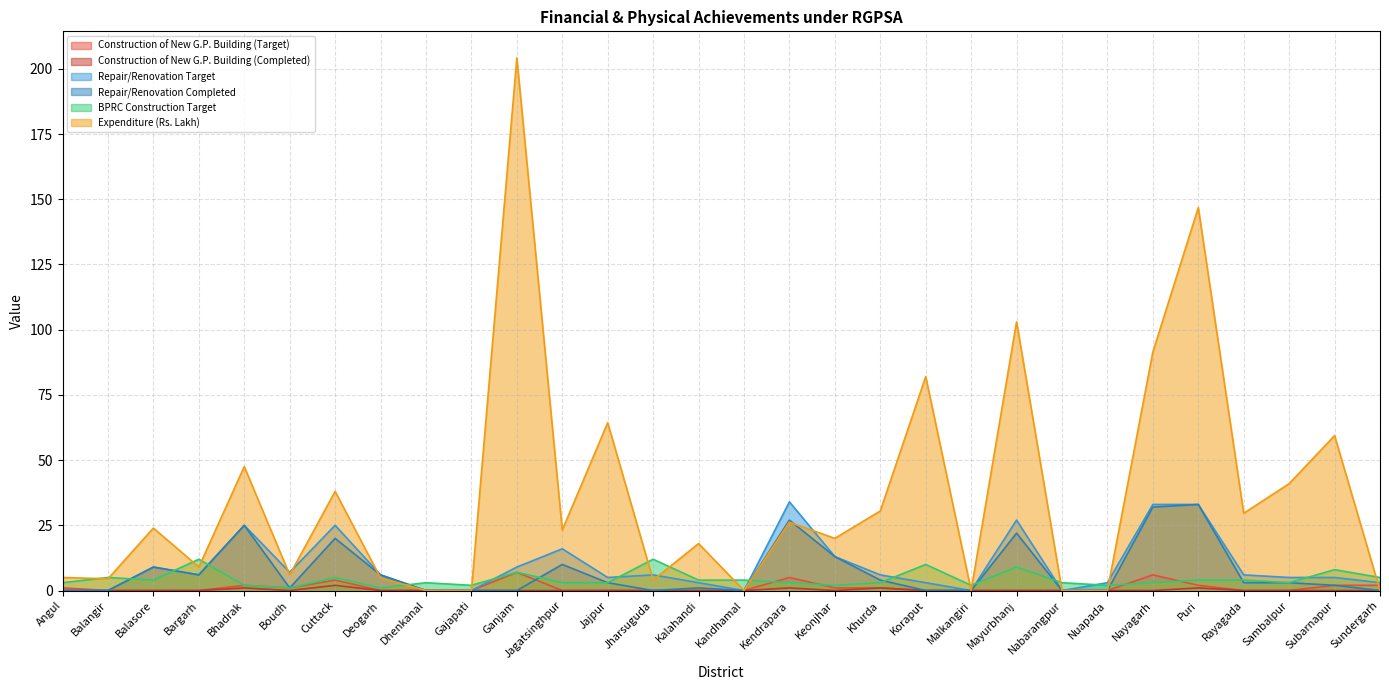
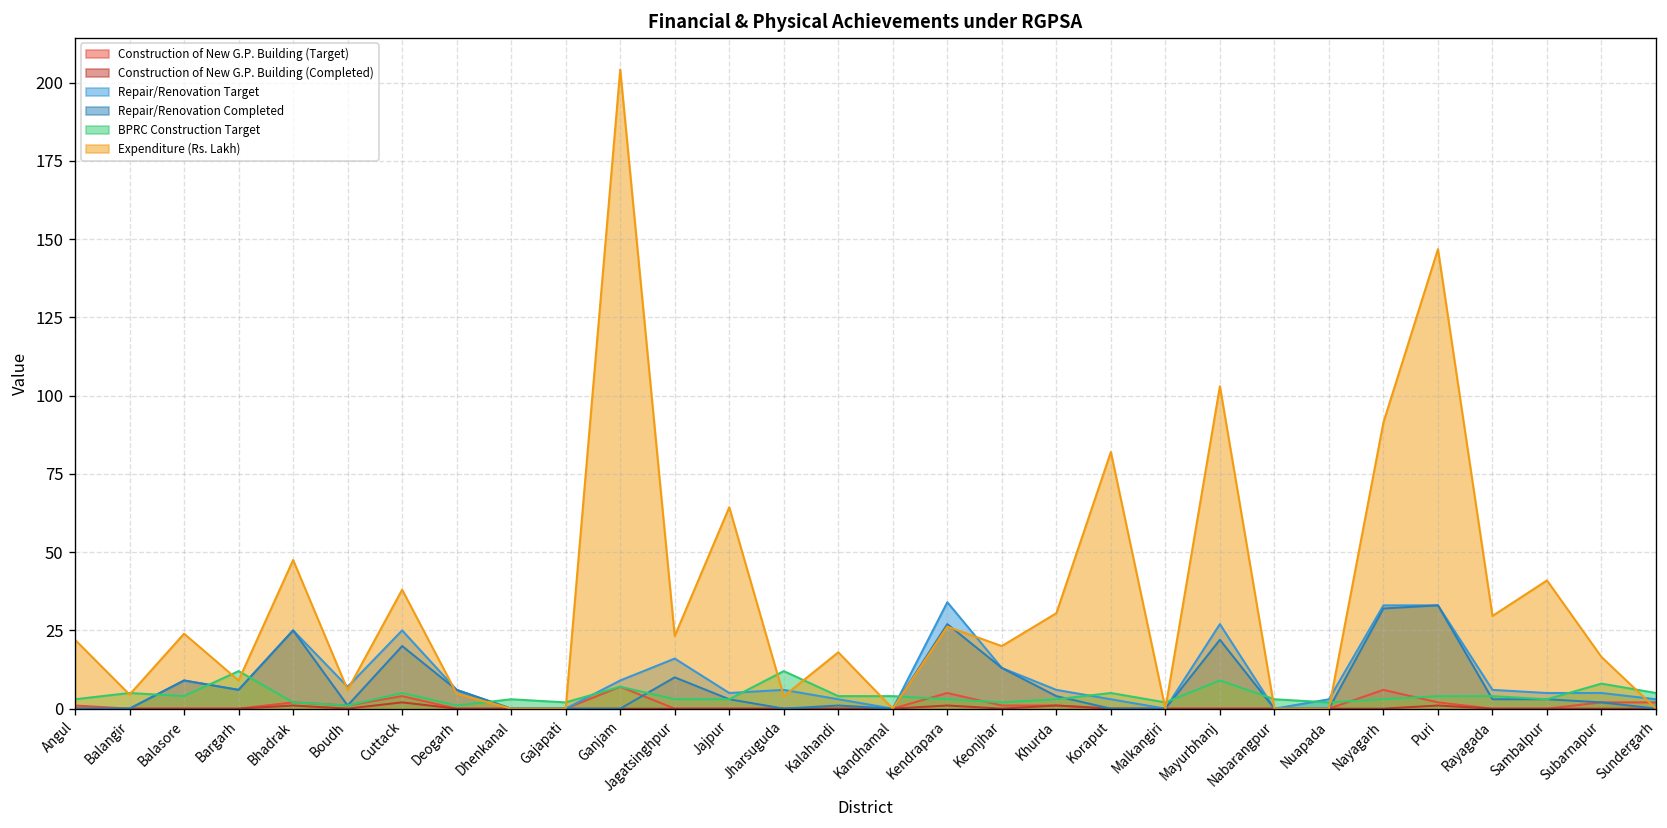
Expenditure (Rs. Lakh), Angul: 5 -> 22
BPRC Construction Target, Koraput: 10 -> 5
Expenditure (Rs. Lakh), Subarnapur: 59 -> 17
